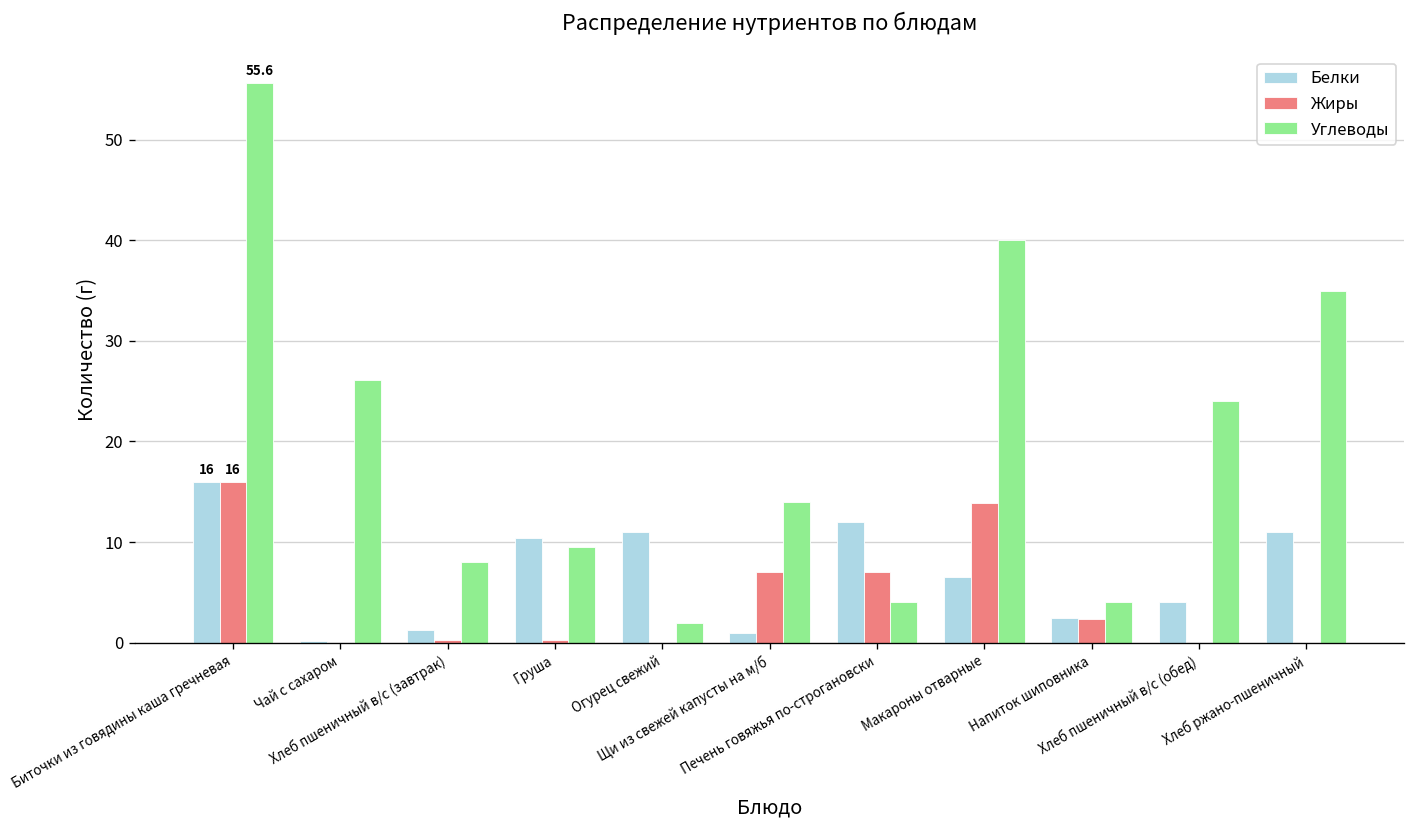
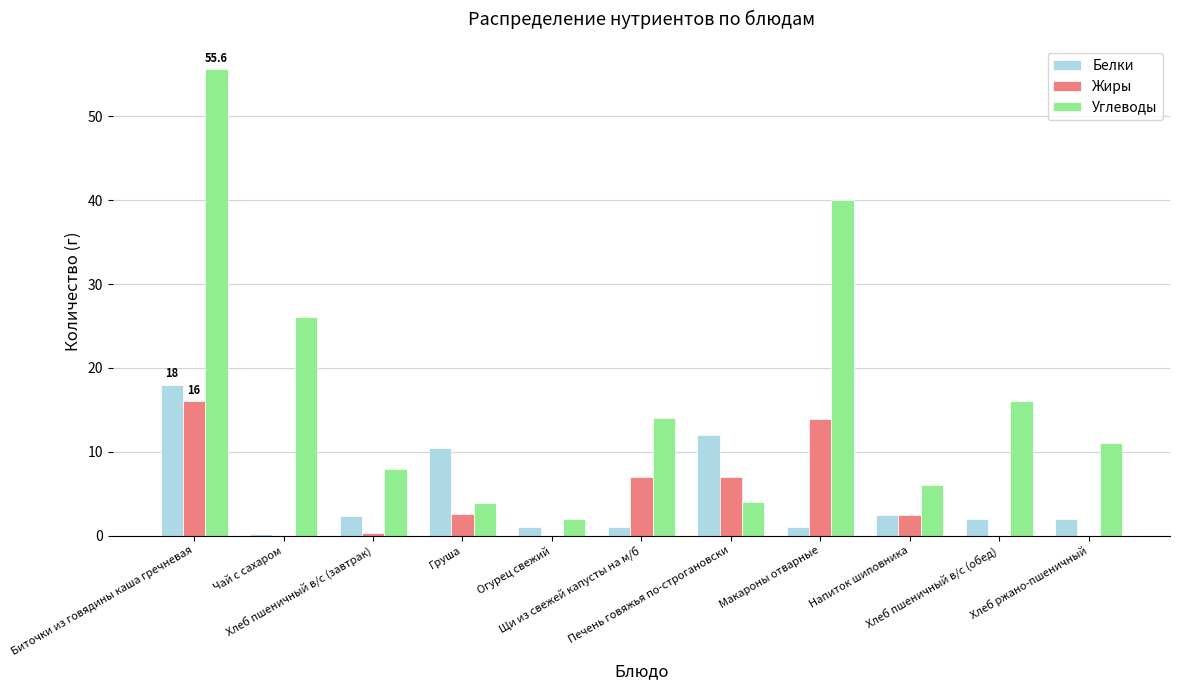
Белки, Биточки из говядины каша гречневая: 16 -> 18
Белки, Хлеб пшеничный в/с (завтрак): 1 -> 2
Жиры, Груша: 0 -> 3
Углеводы, Груша: 10 -> 4
Белки, Огурец свежий: 11 -> 1
Белки, Макароны отварные: 7 -> 1
Углеводы, Напиток шиповника: 4 -> 6
Белки, Хлеб пшеничный в/с (обед): 4 -> 2
Углеводы, Хлеб пшеничный в/с (обед): 24 -> 16
Белки, Хлеб ржано-пшеничный: 11 -> 2
Углеводы, Хлеб ржано-пшеничный: 35 -> 11
